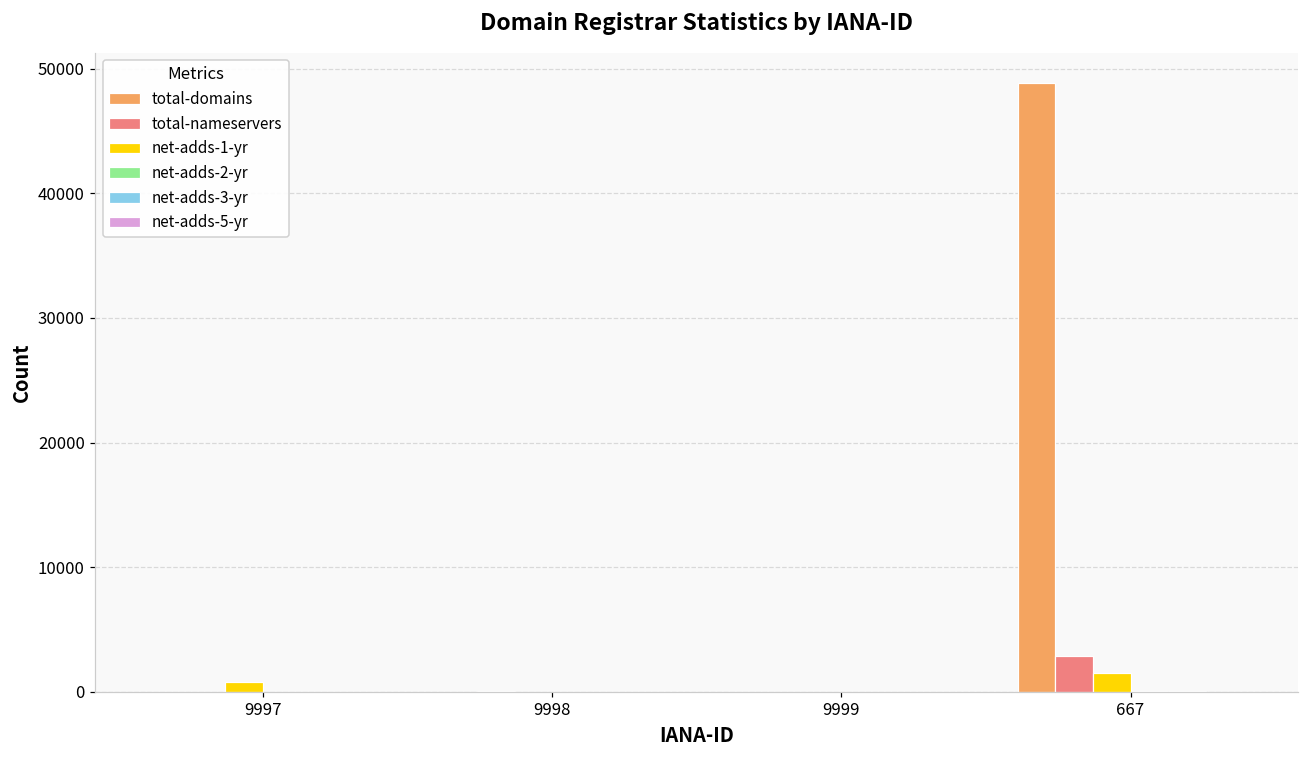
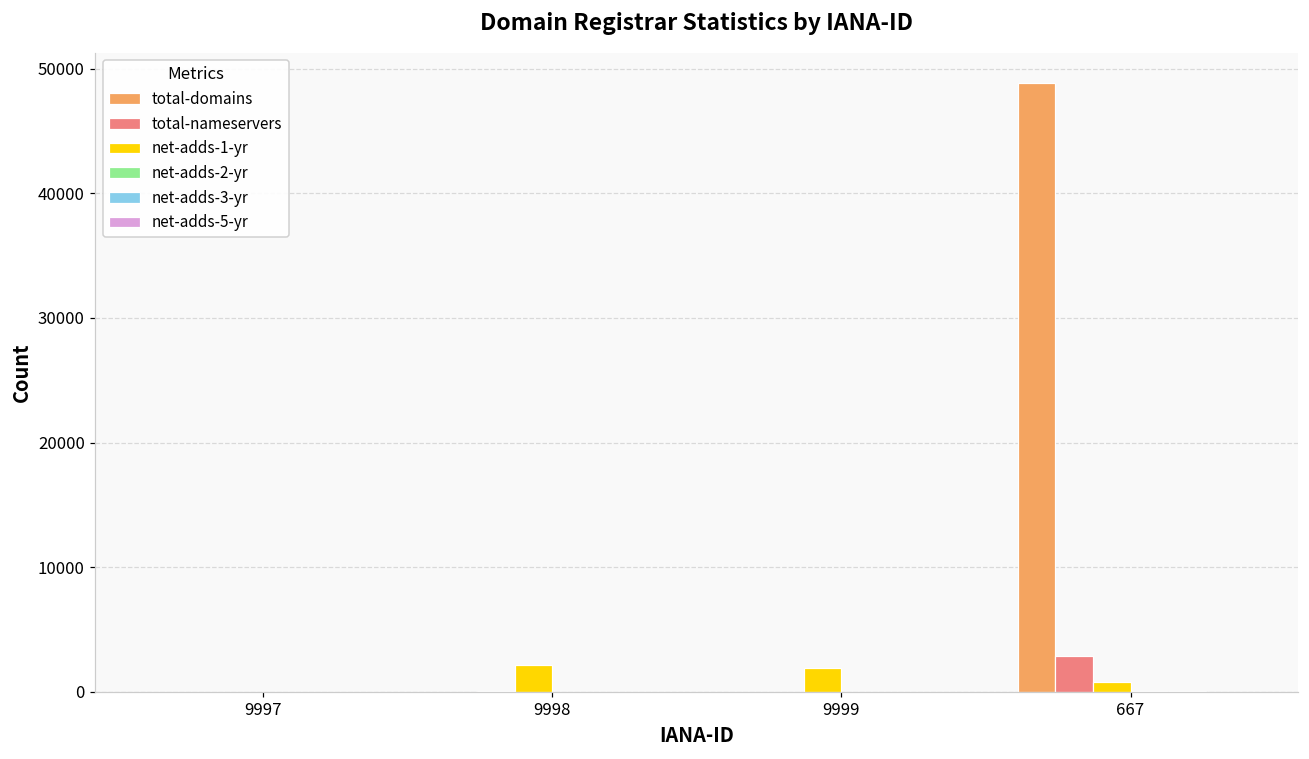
net-adds-1-yr, 9997: 700 -> 0
net-adds-1-yr, 9998: 0 -> 2100
net-adds-1-yr, 9999: 0 -> 1900
net-adds-1-yr, 667: 1500 -> 800
